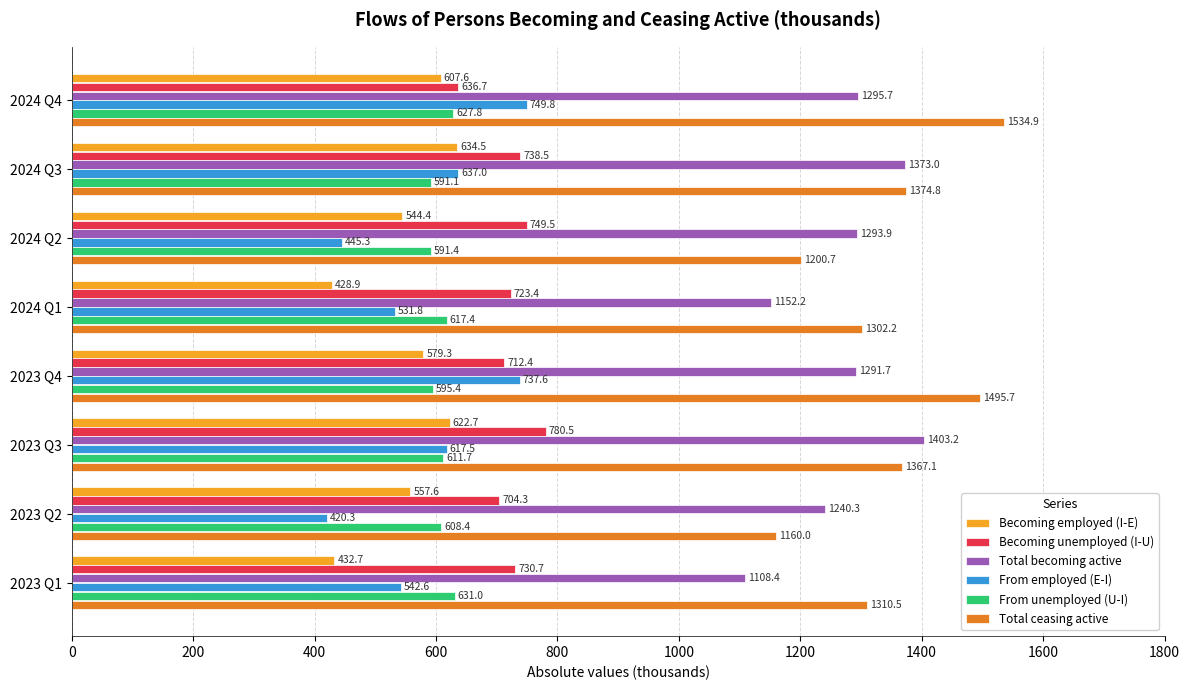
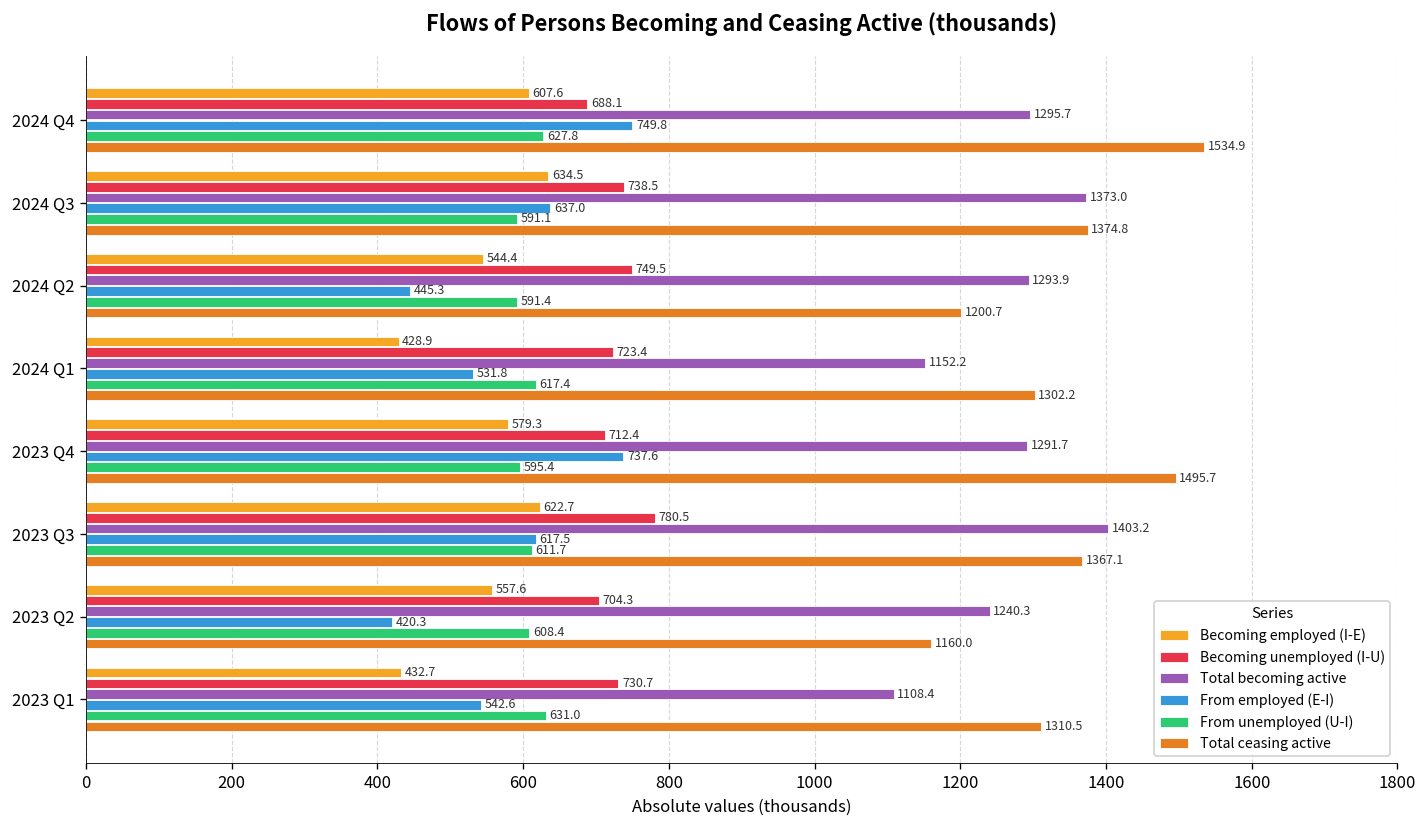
Becoming unemployed (I-U), 2024 Q4: 636.7 -> 688.1
